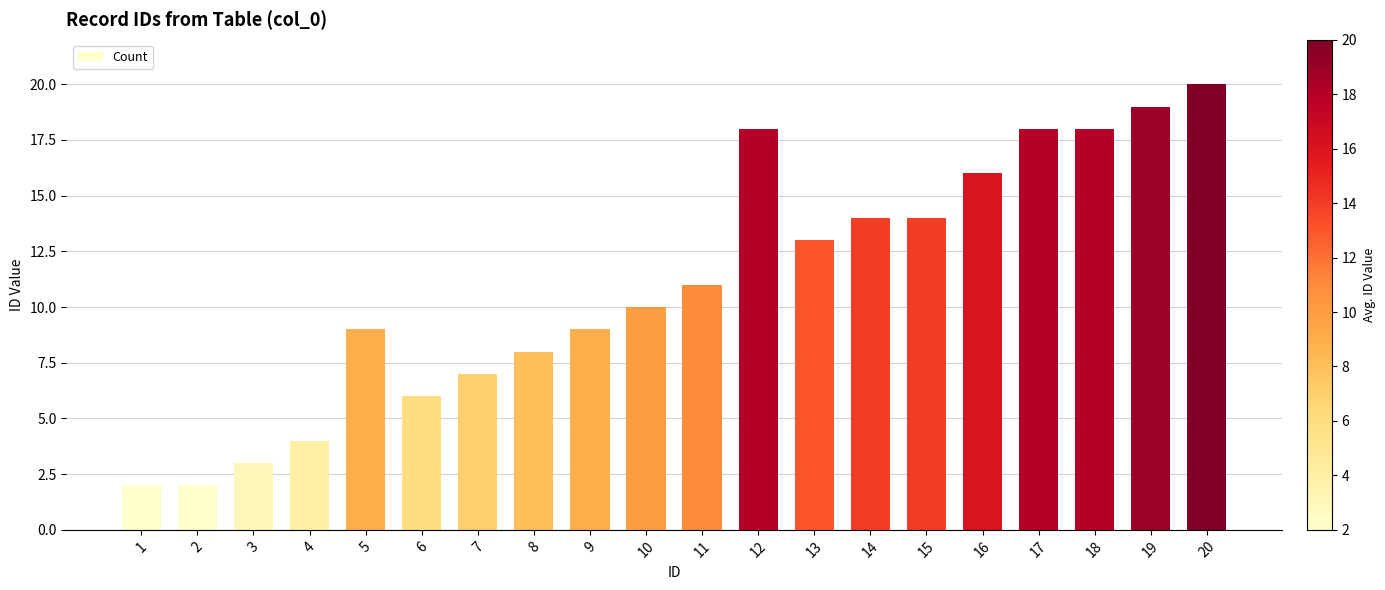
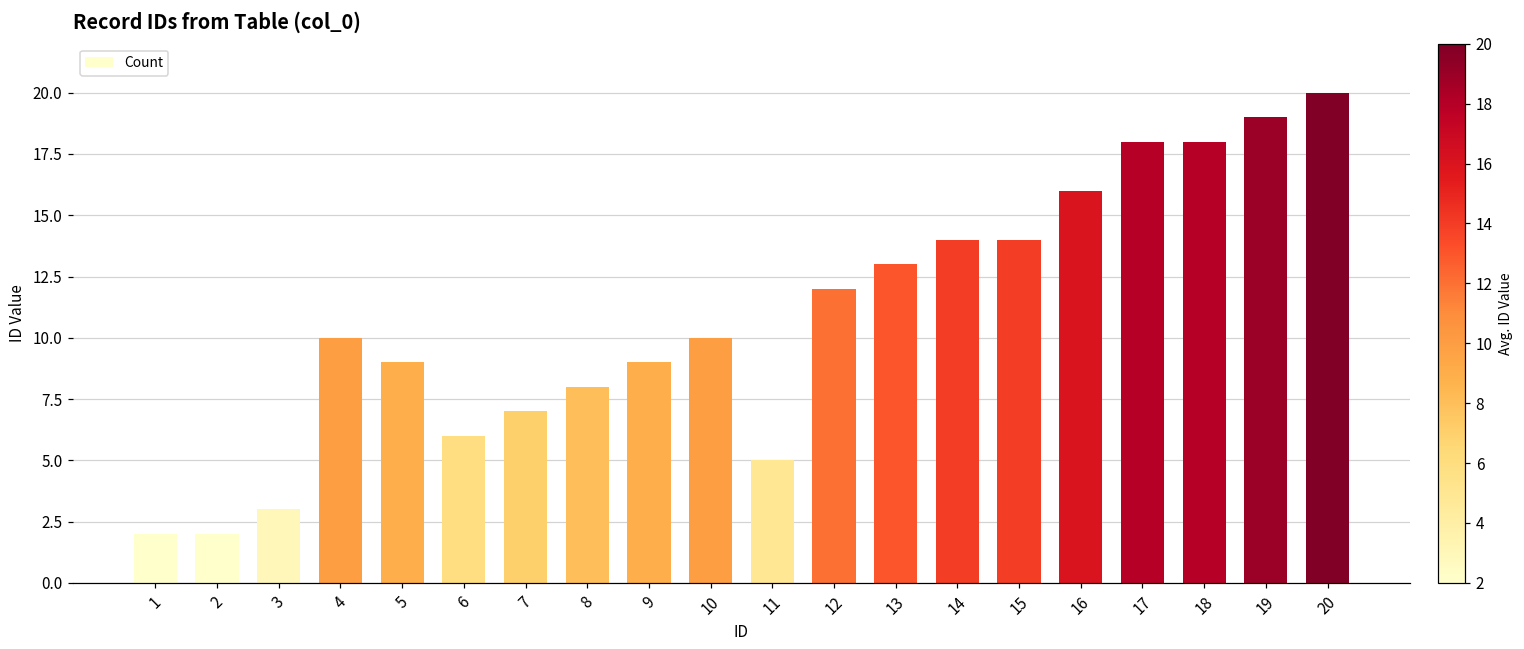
4: 4 -> 10
11: 11 -> 5
12: 18 -> 12
